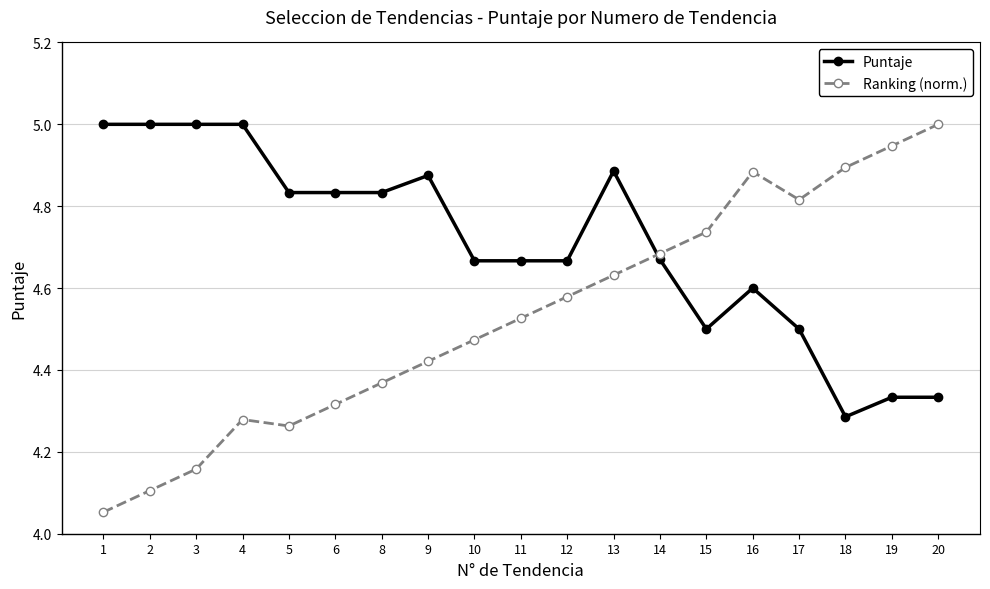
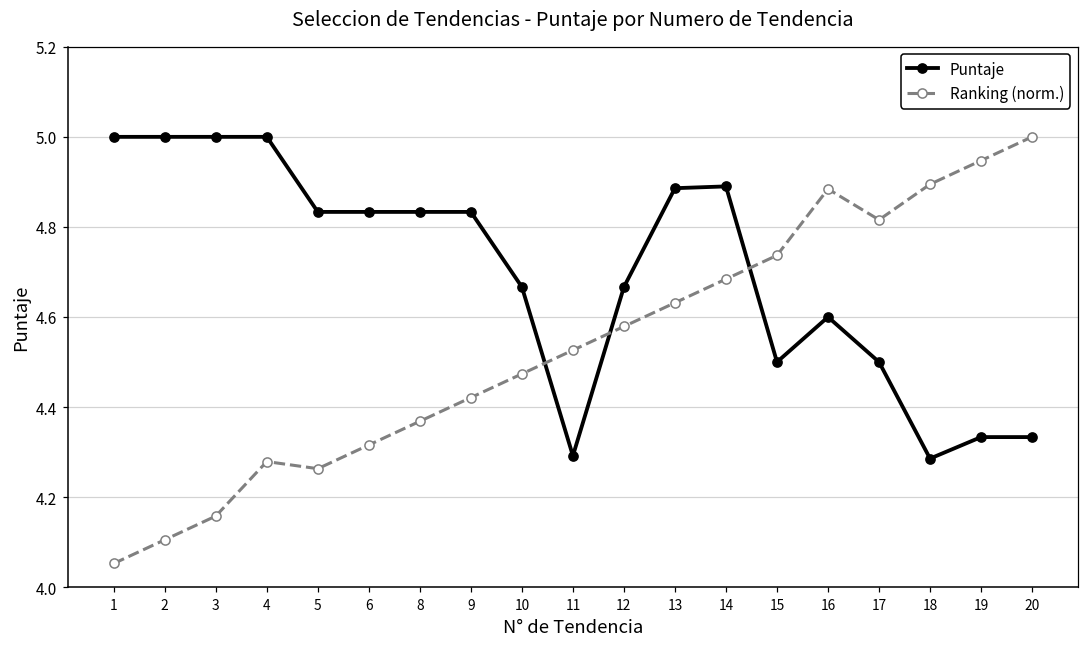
Puntaje, 9: 4.88 -> 4.83
Puntaje, 11: 4.67 -> 4.29
Puntaje, 14: 4.67 -> 4.89
